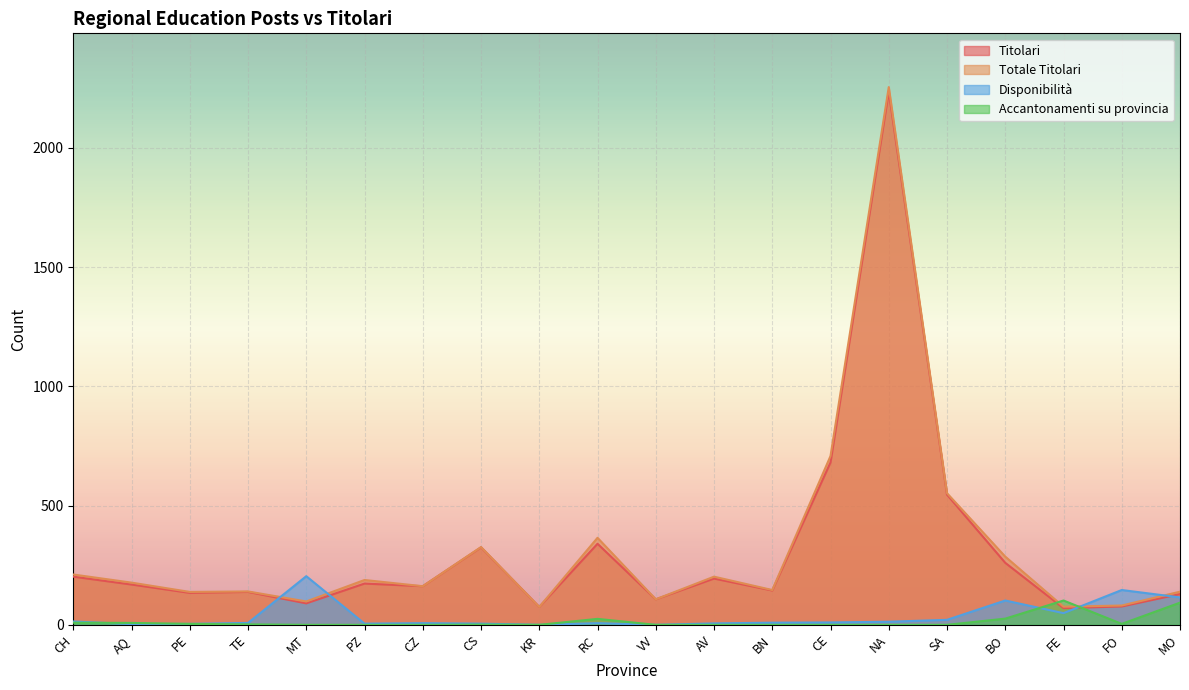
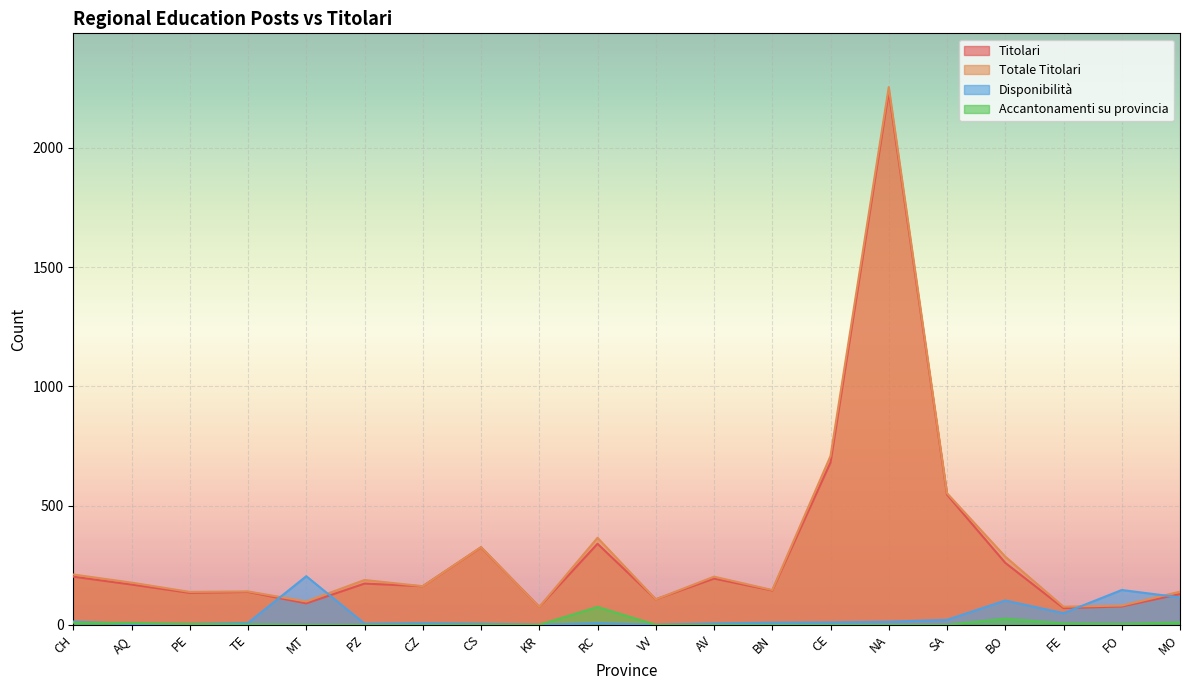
Accantonamenti su provincia, RC: 30 -> 80
Accantonamenti su provincia, FE: 100 -> 10
Accantonamenti su provincia, MO: 90 -> 10
